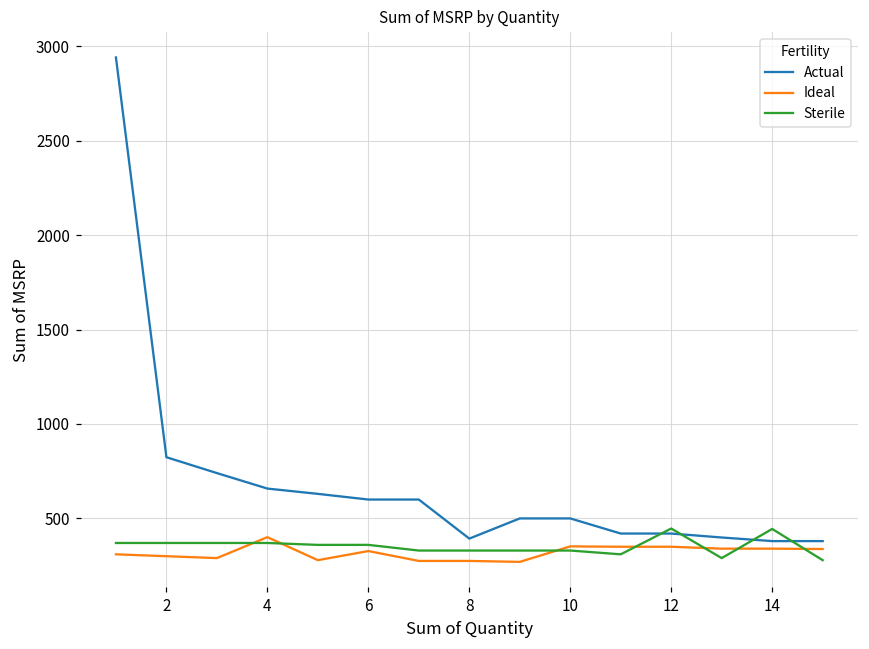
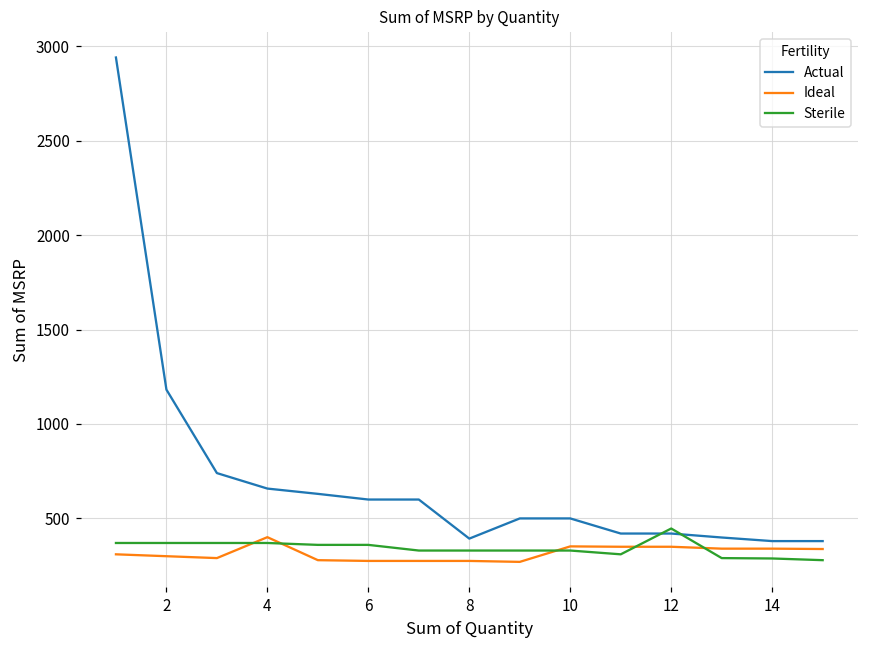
Actual, 2: 820 -> 1180
Ideal, 6: 330 -> 280
Sterile, 14: 440 -> 290
